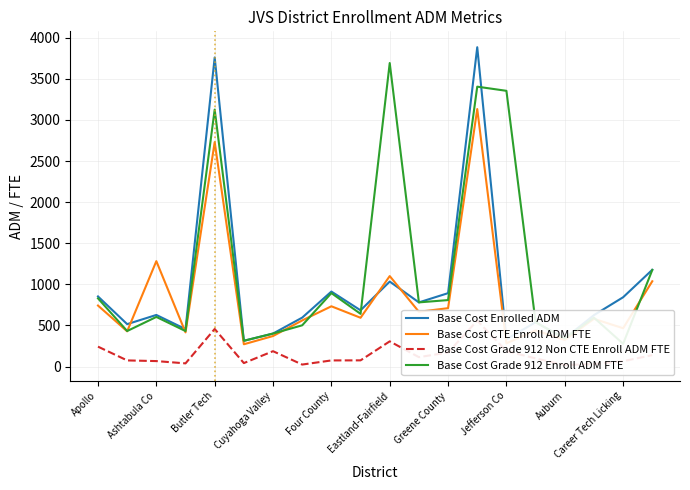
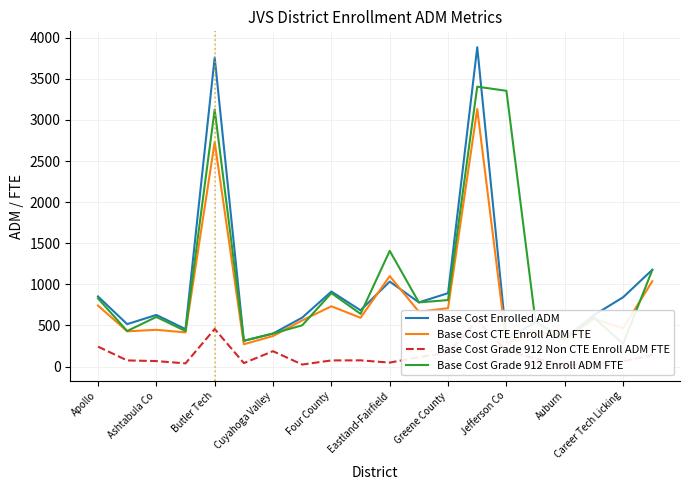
Base Cost CTE Enroll ADM FTE, Ashtabula Co: 1300 -> 400
Base Cost Grade 912 Non CTE Enroll ADM FTE, Eastland-Fairfield: 300 -> 0
Base Cost Grade 912 Enroll ADM FTE, Eastland-Fairfield: 3700 -> 1400
